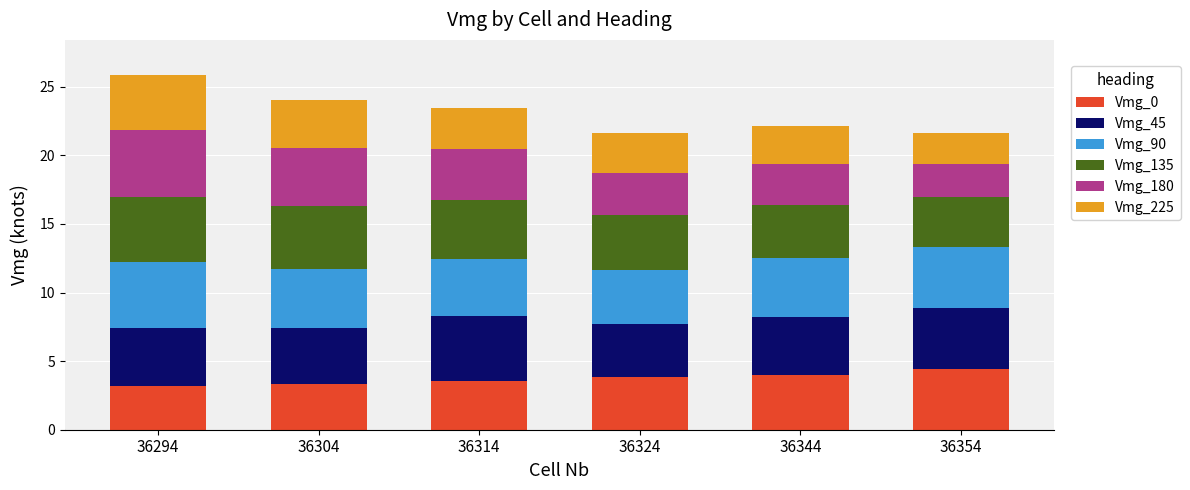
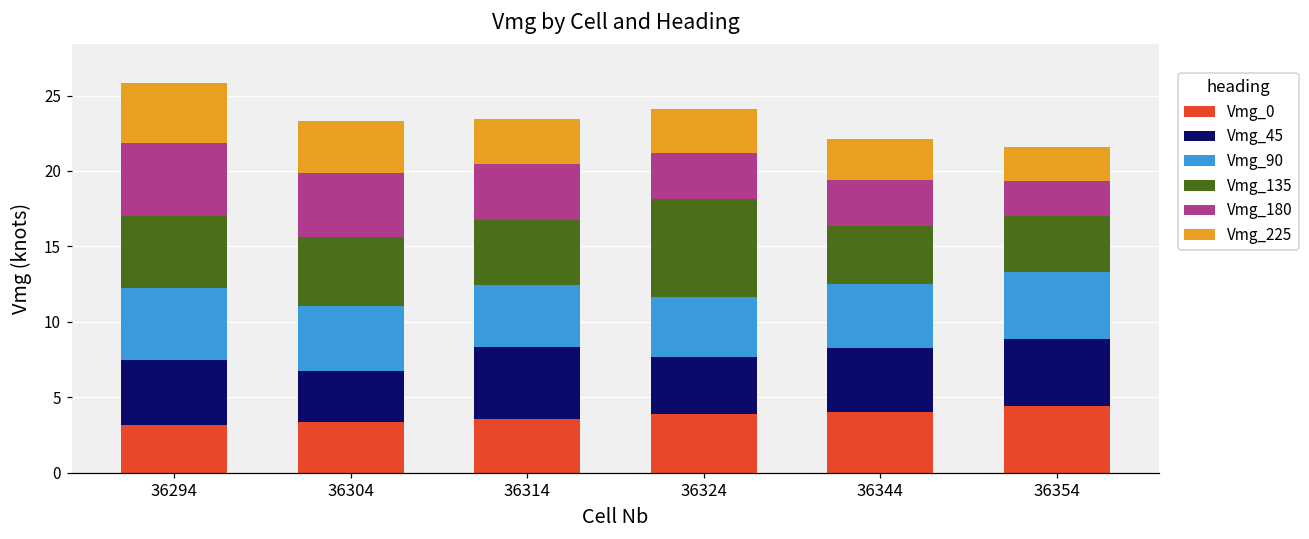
Vmg_45, 36304: 4.1 -> 3.4
Vmg_135, 36324: 4.1 -> 6.5
